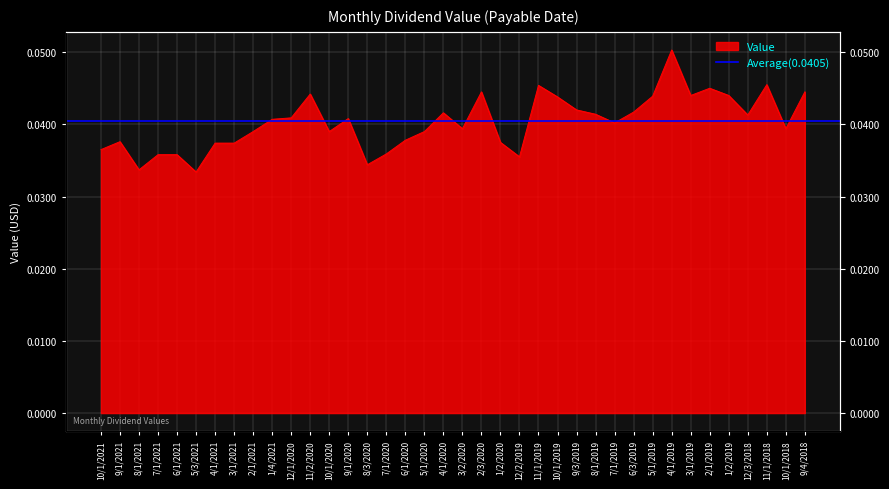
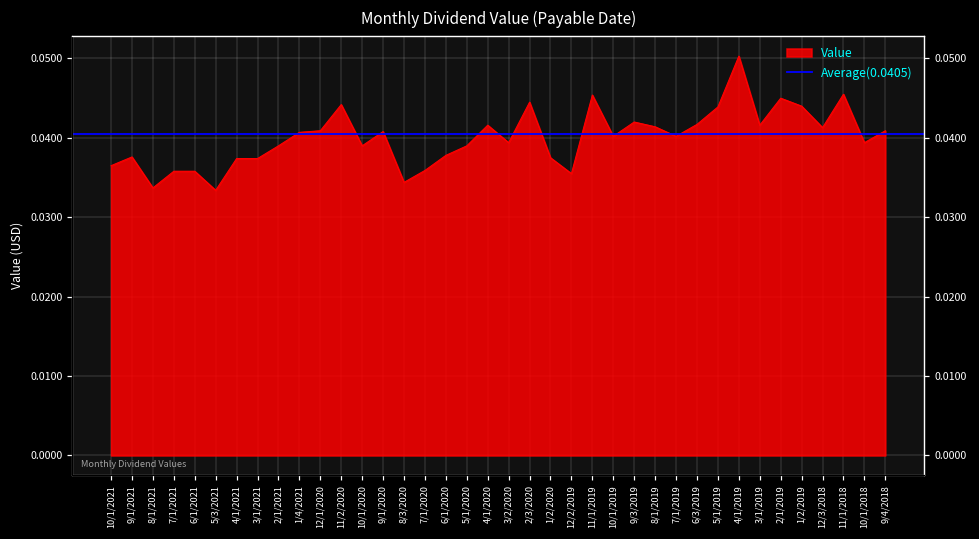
10/1/2019: 0.044 -> 0.040
3/1/2019: 0.044 -> 0.042
9/4/2018: 0.045 -> 0.041
